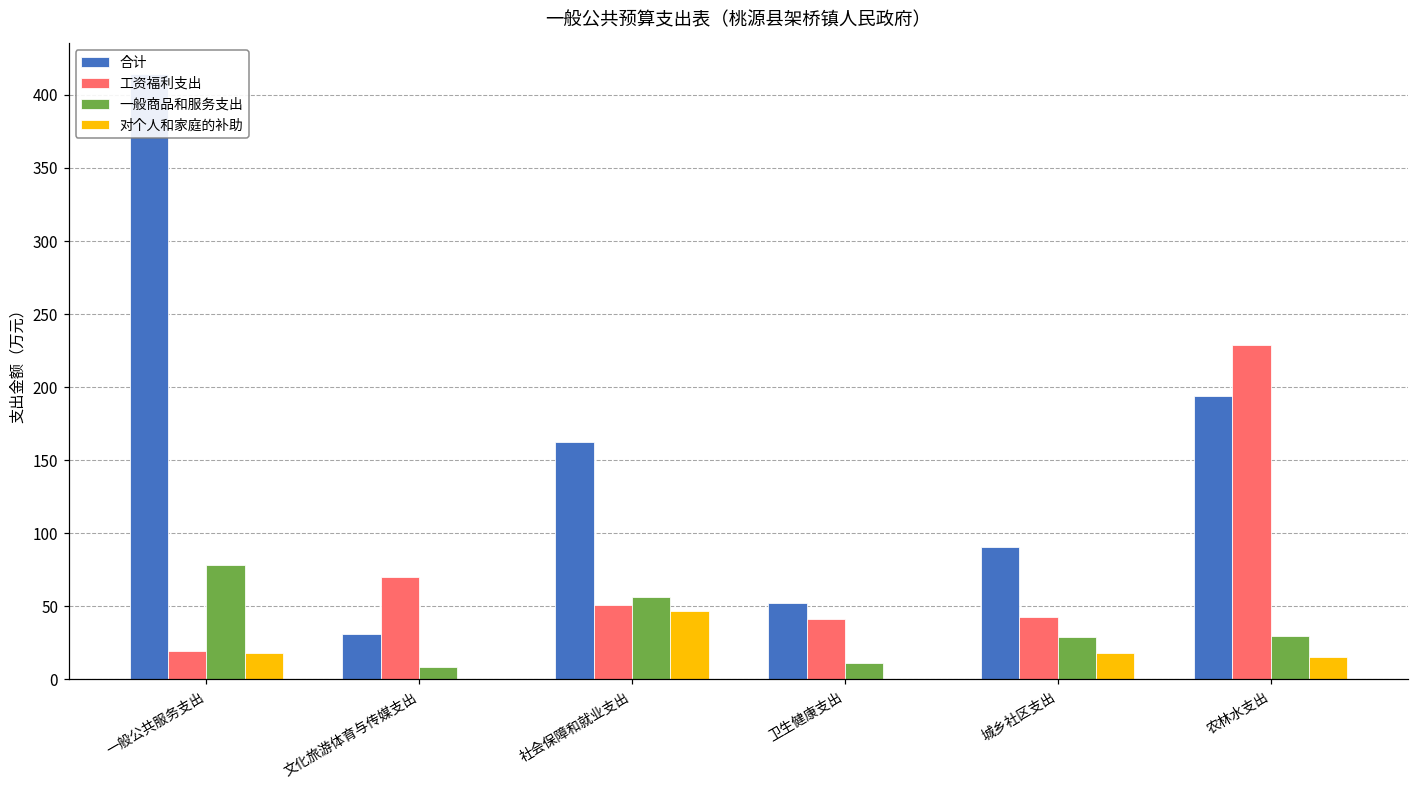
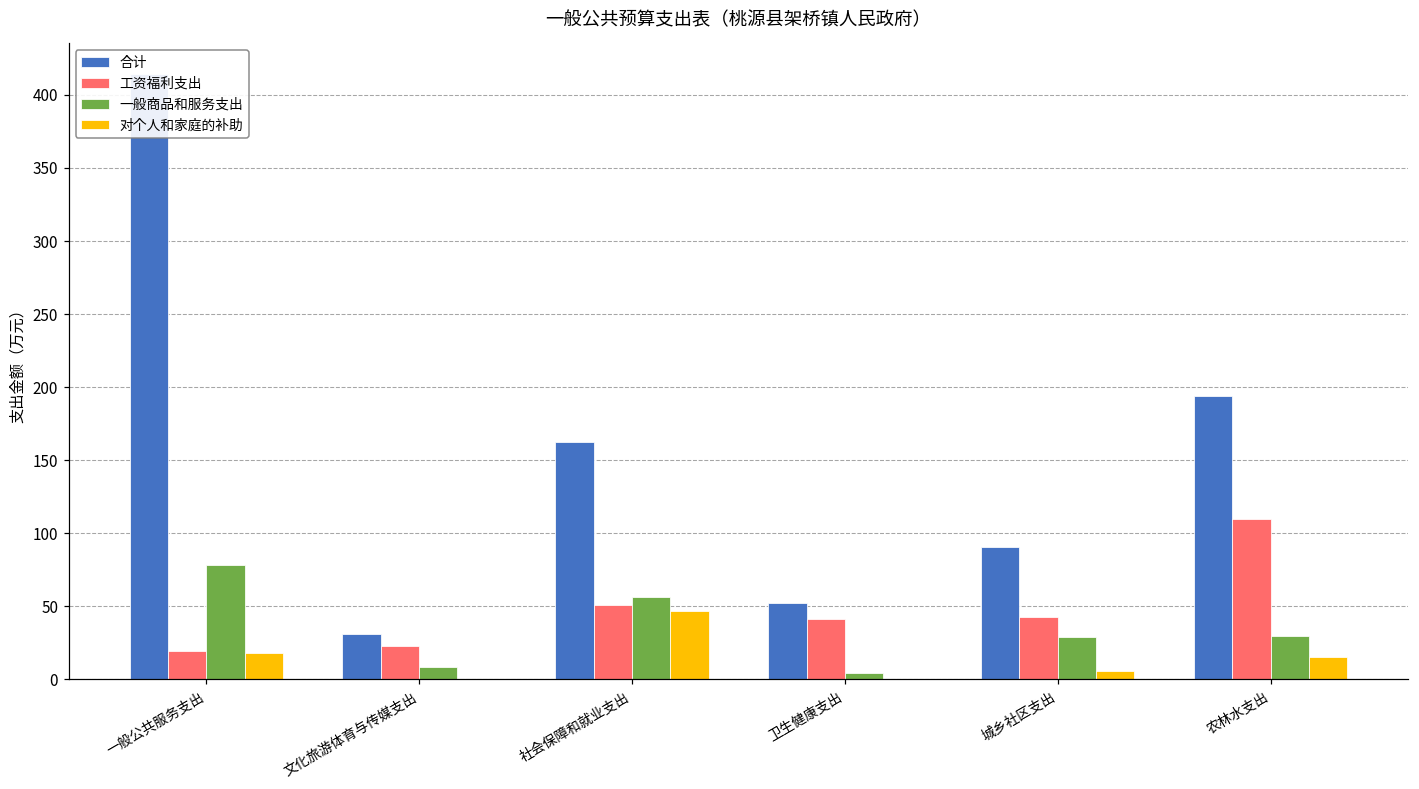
工资福利支出, 文化旅游体育与传媒支出: 70 -> 22
一般商品和服务支出, 卫生健康支出: 11 -> 5
对个人和家庭的补助, 城乡社区支出: 18 -> 6
工资福利支出, 农林水支出: 229 -> 110
